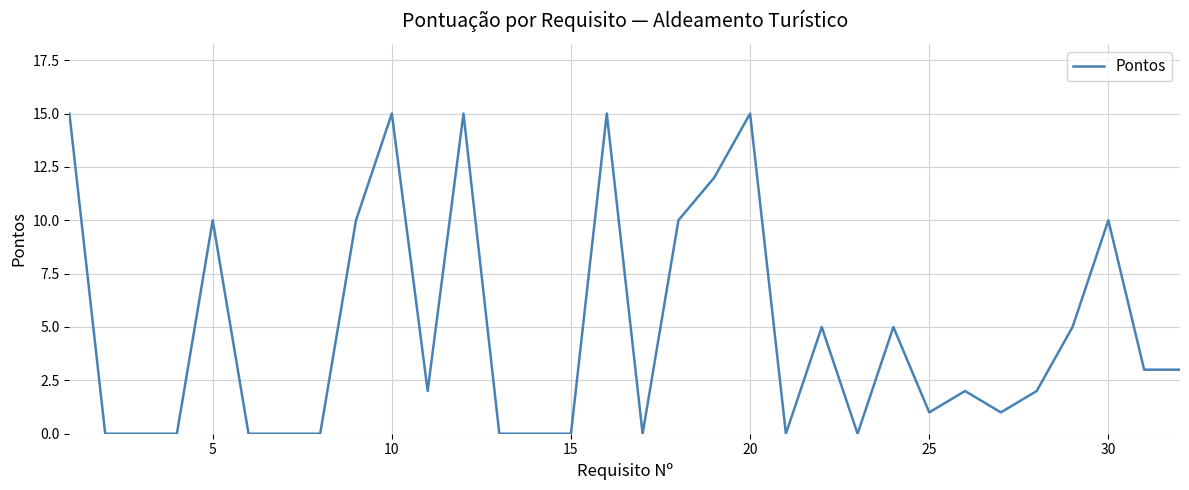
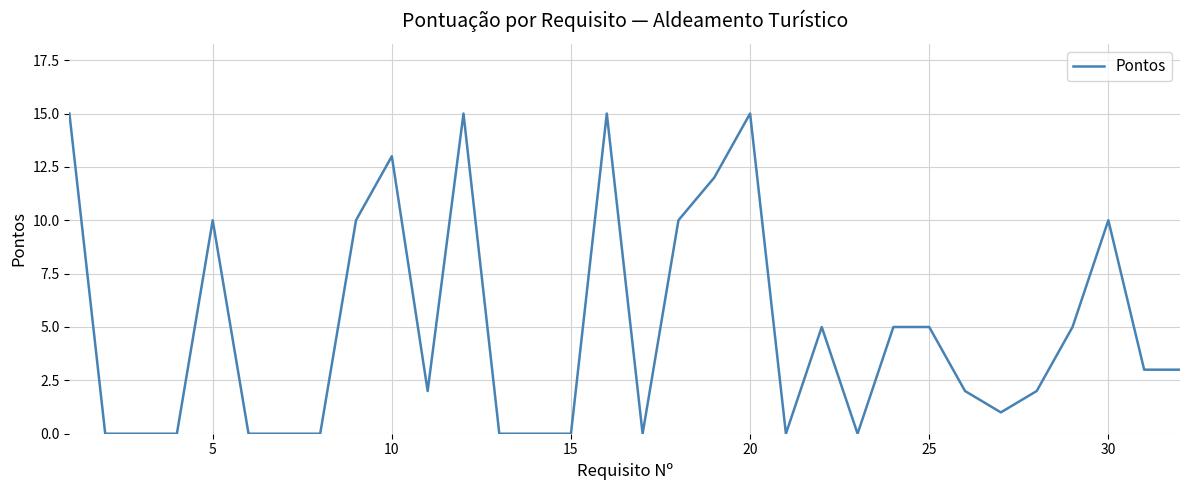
10: 15 -> 13
25: 1 -> 5
